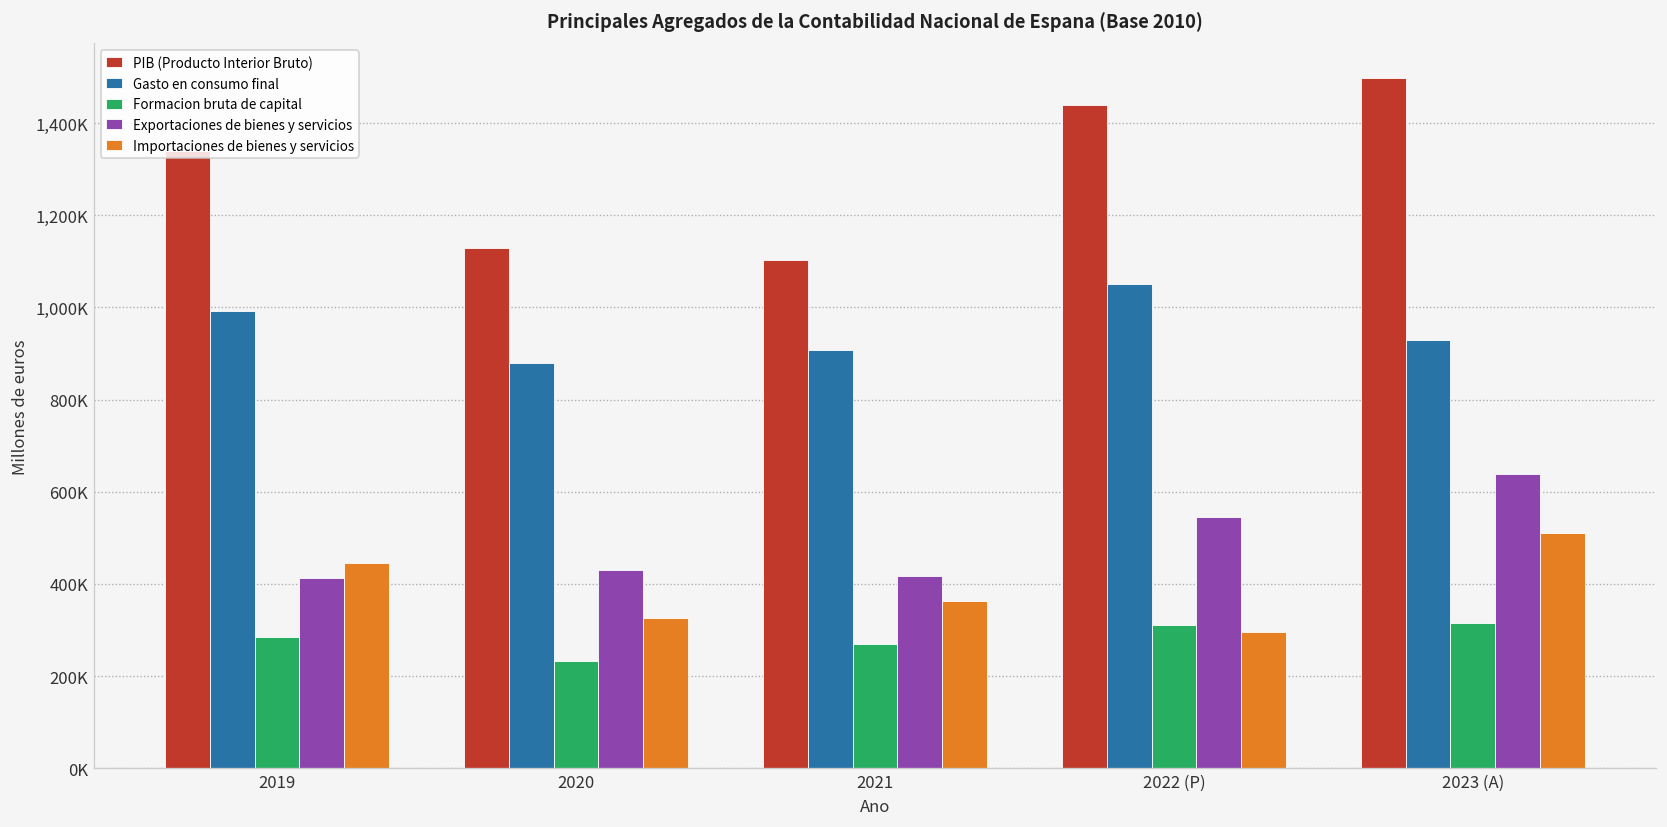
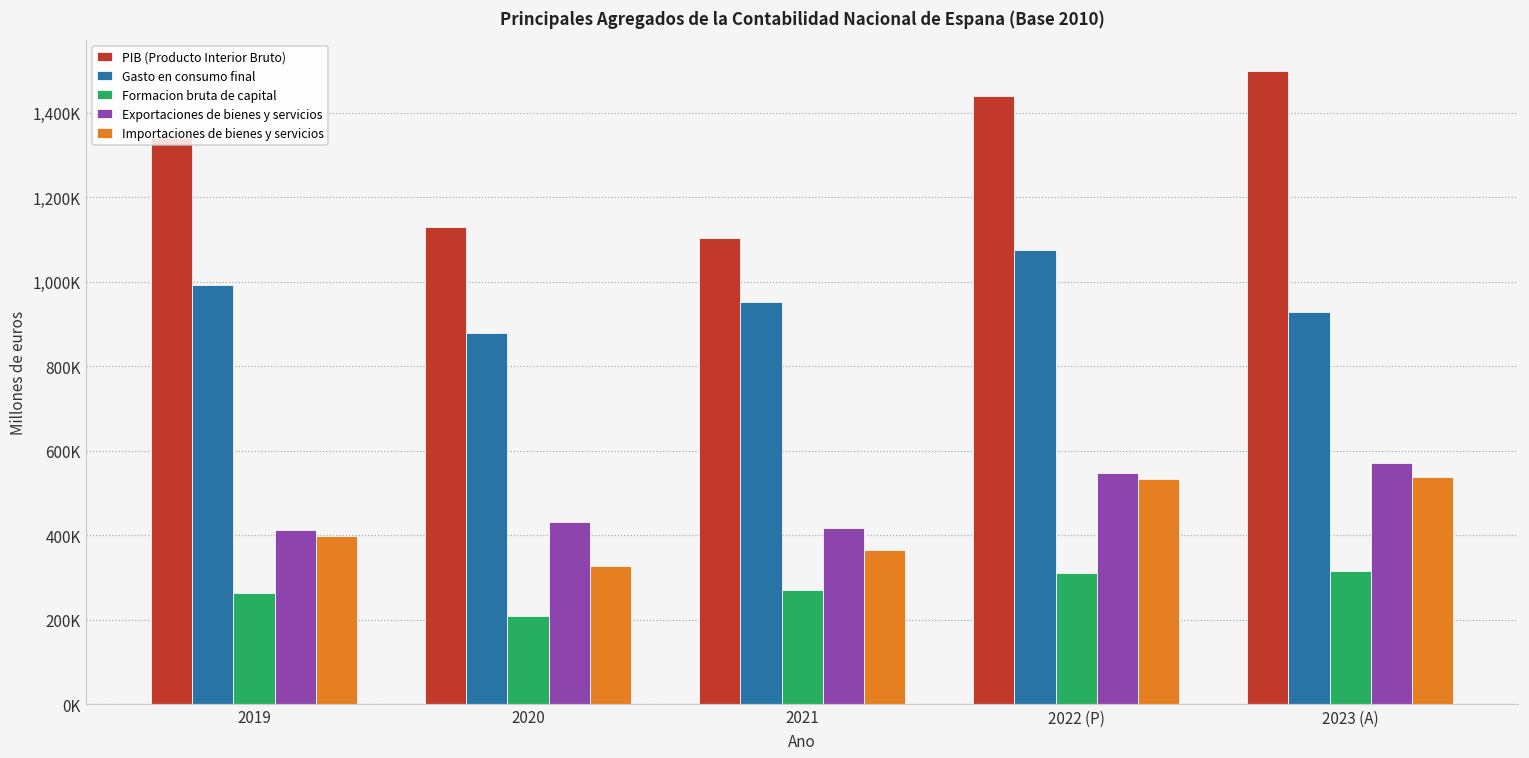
Formacion bruta de capital, 2019: 280,000 -> 260,000
Importaciones de bienes y servicios, 2019: 440,000 -> 400,000
Formacion bruta de capital, 2020: 230,000 -> 210,000
Gasto en consumo final, 2021: 910,000 -> 950,000
Gasto en consumo final, 2022 (P): 1,050,000 -> 1,070,000
Importaciones de bienes y servicios, 2022 (P): 300,000 -> 530,000
Exportaciones de bienes y servicios, 2023 (A): 640,000 -> 570,000
Importaciones de bienes y servicios, 2023 (A): 510,000 -> 540,000
